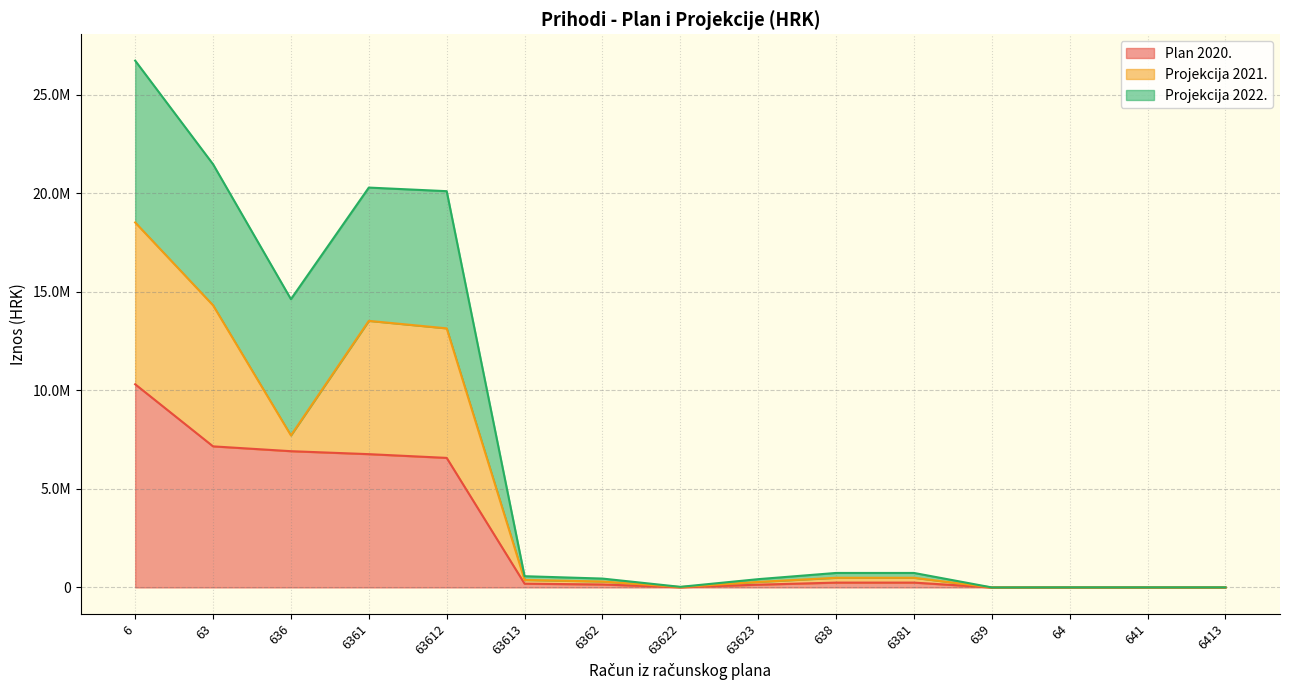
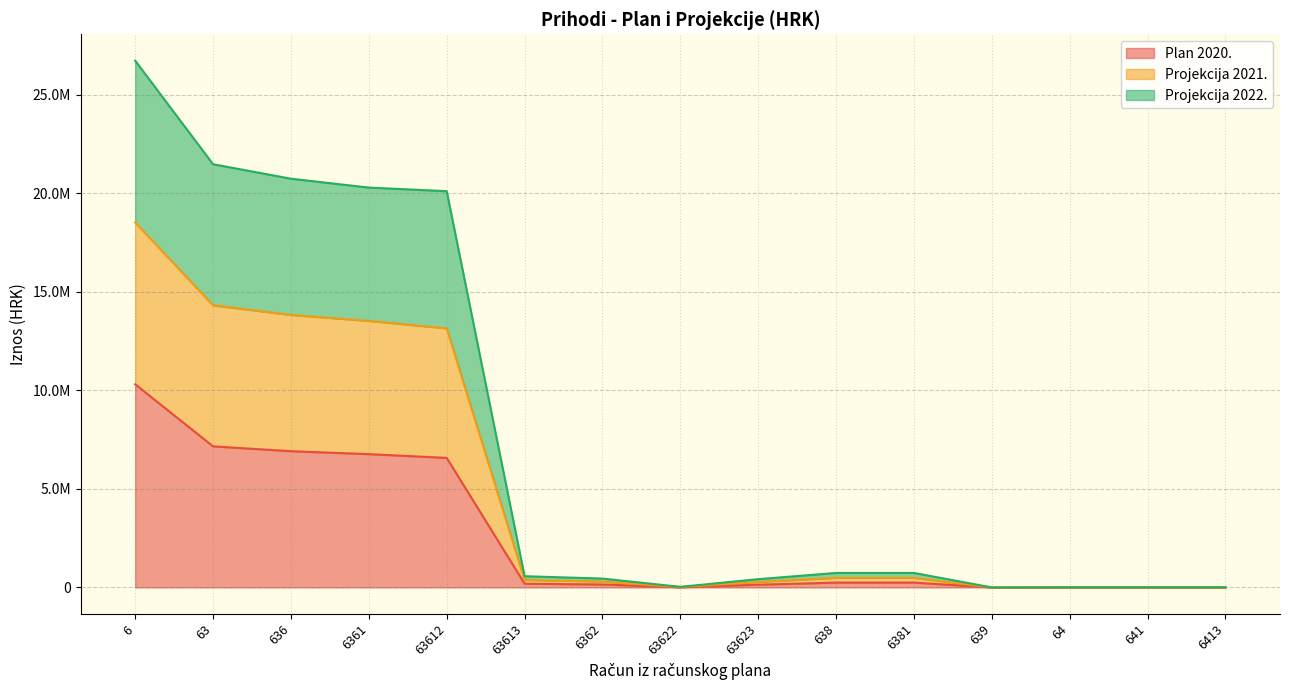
Projekcija 2021., 636: 800000 -> 6900000
